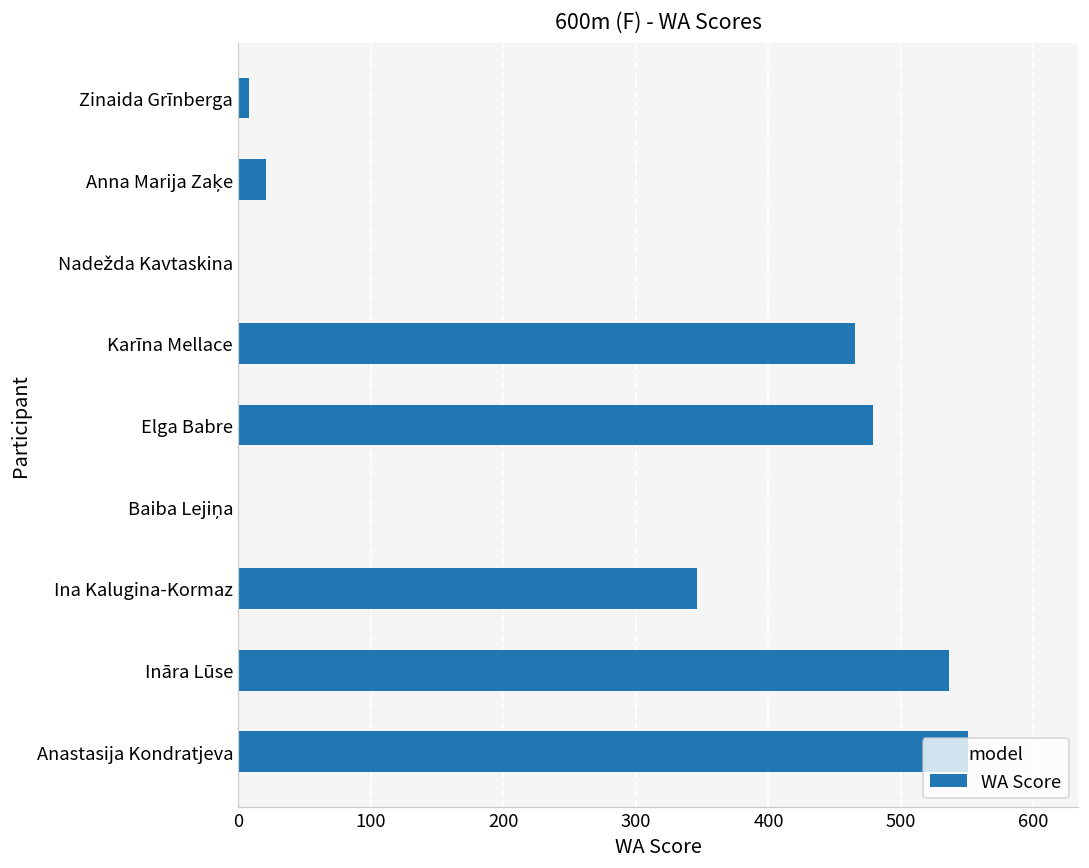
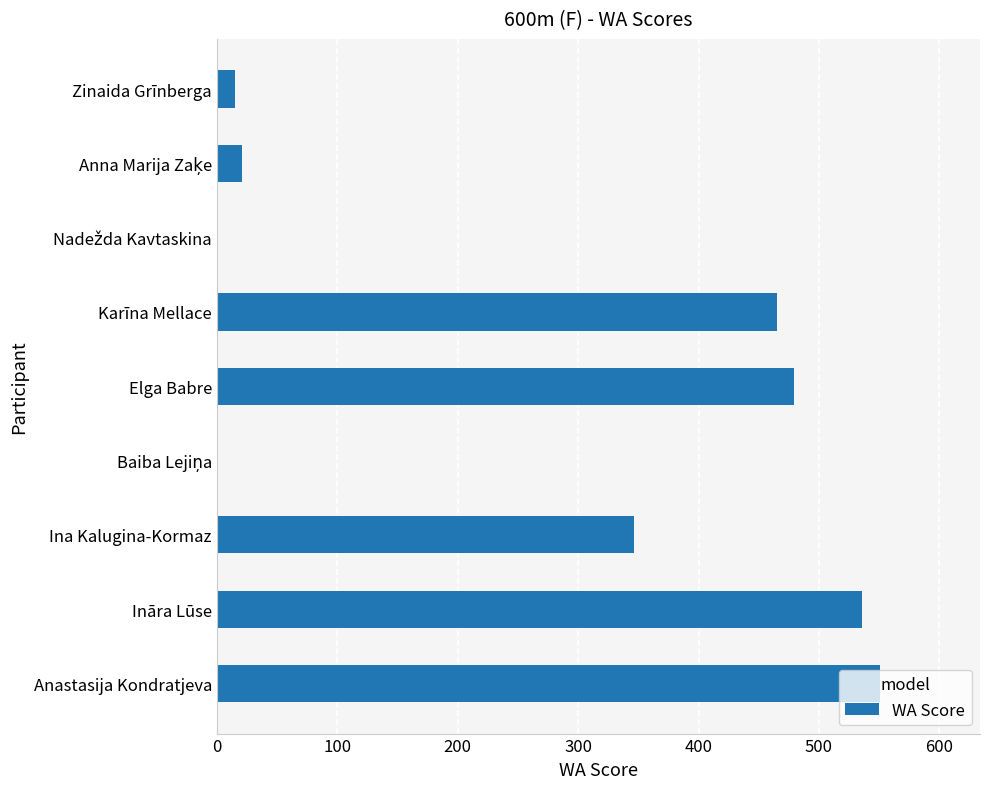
Zinaida Grīnberga: 8 -> 15
